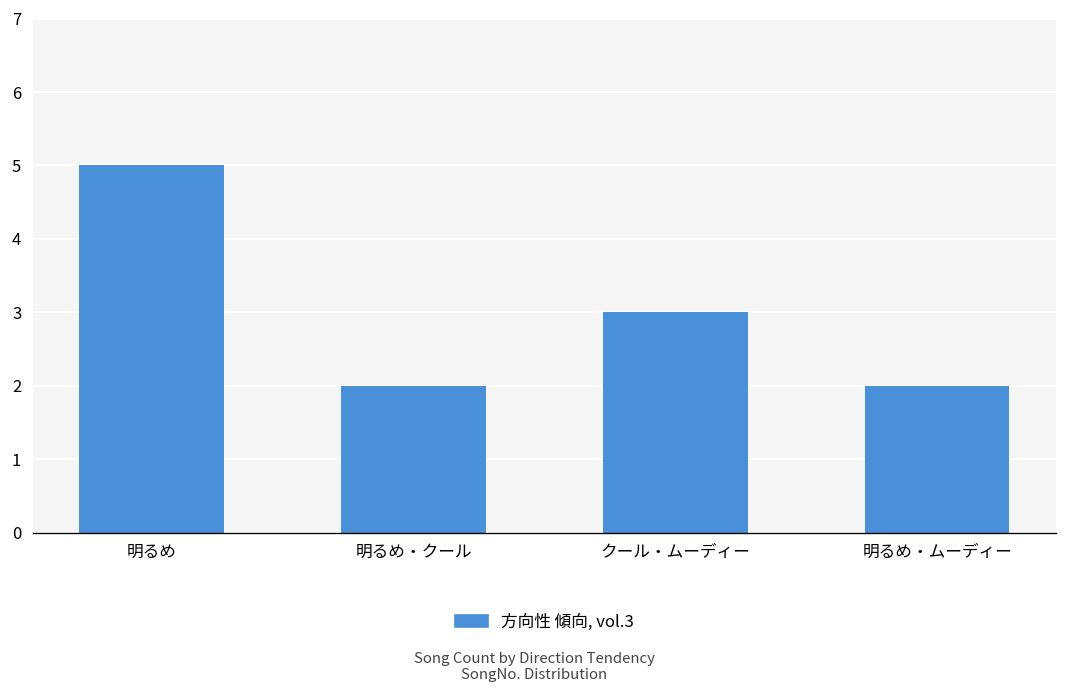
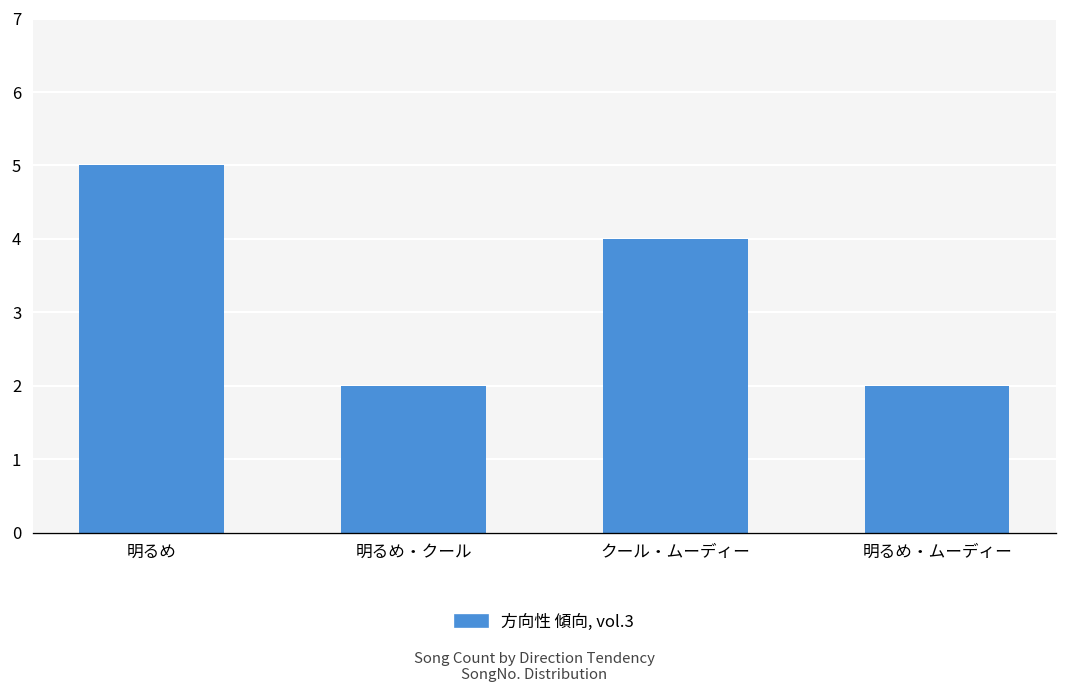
クール・ムーディー: 3 -> 4
